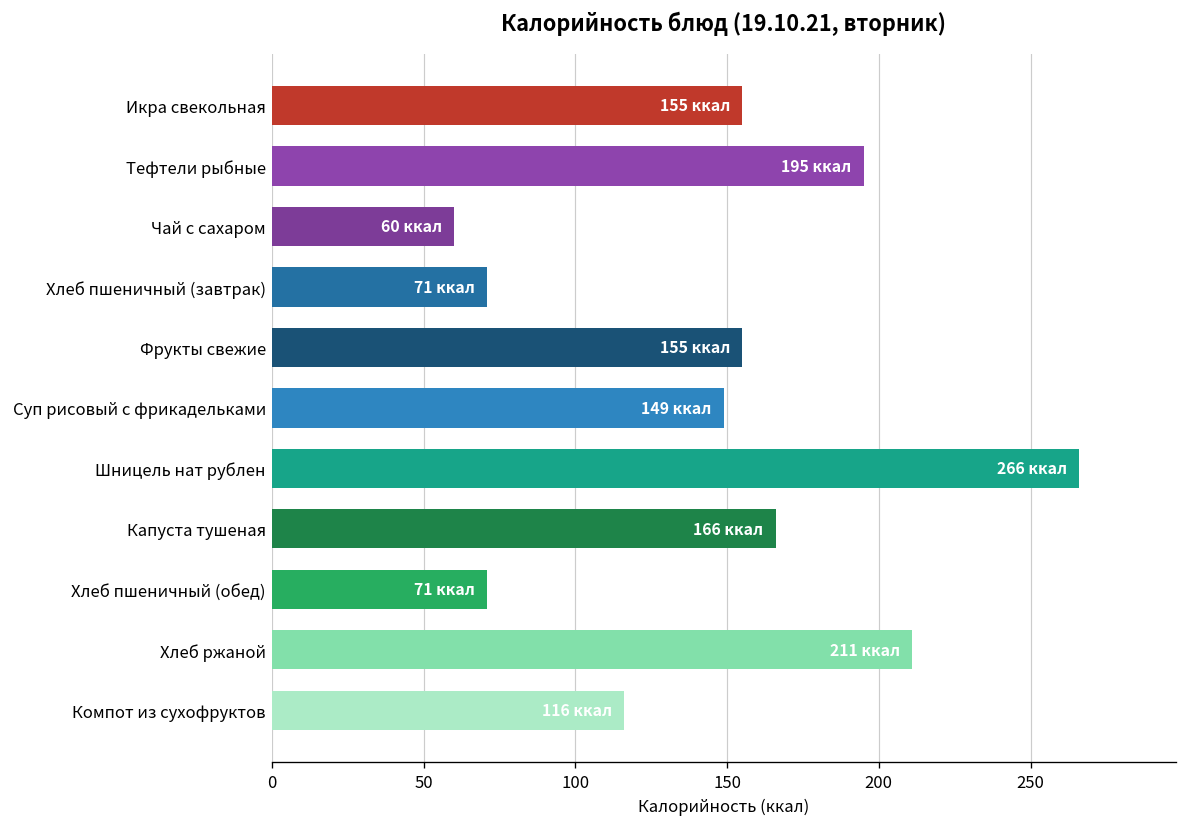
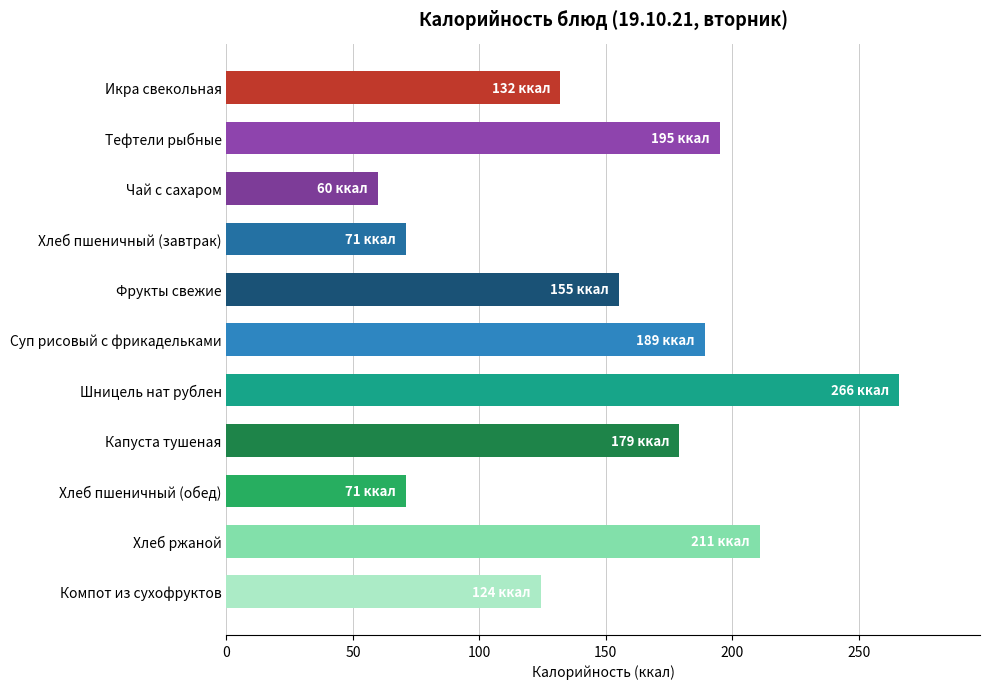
Икра свекольная: 155 -> 132
Суп рисовый с фрикадельками: 149 -> 189
Капуста тушеная: 166 -> 179
Компот из сухофруктов: 116 -> 124
